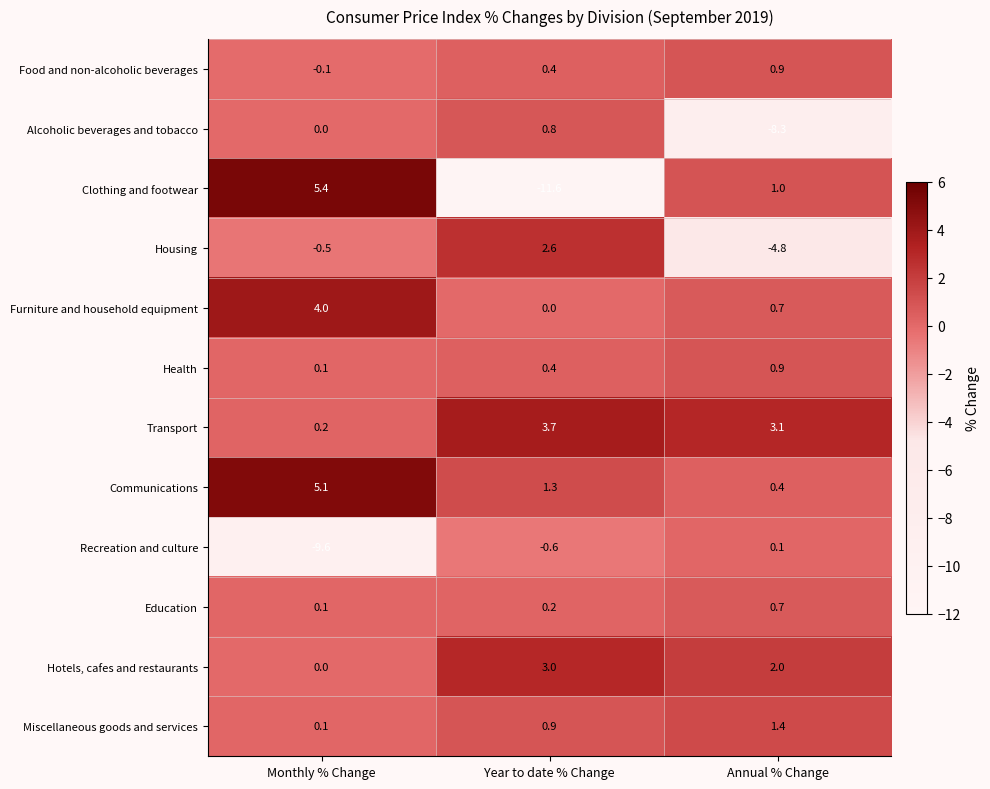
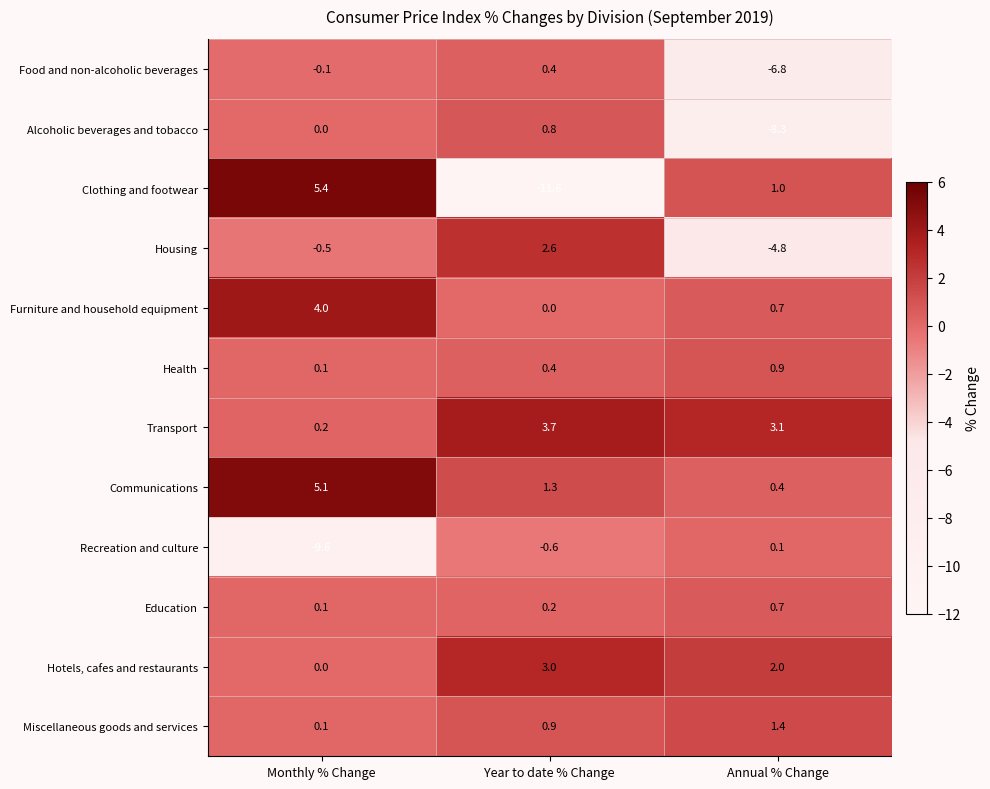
Food and non-alcoholic beverages, Annual % Change: 0.9 -> -6.8
